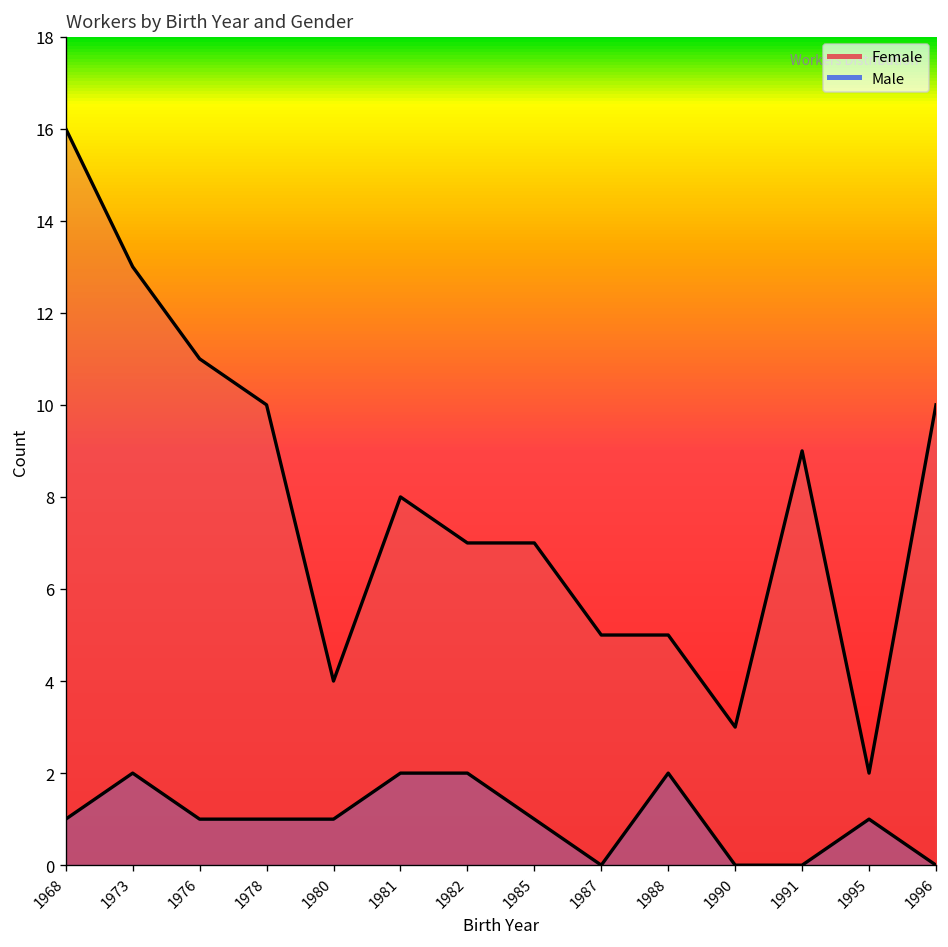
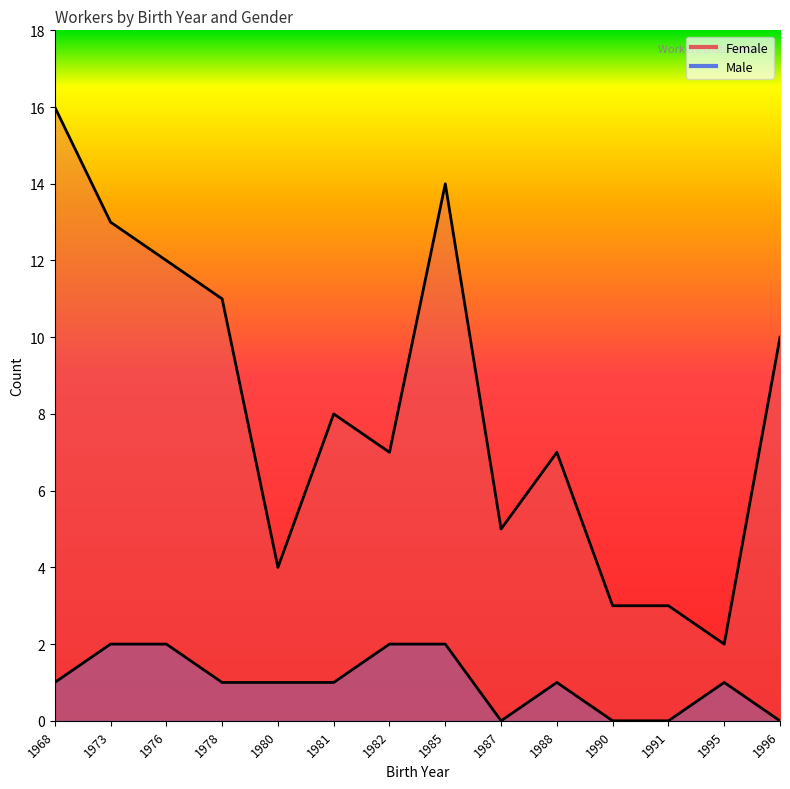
Female, 1976: 11 -> 12
Male, 1976: 1 -> 2
Female, 1978: 10 -> 11
Male, 1981: 2 -> 1
Female, 1985: 7 -> 14
Male, 1985: 1 -> 2
Female, 1988: 5 -> 7
Male, 1988: 2 -> 1
Female, 1991: 9 -> 3
